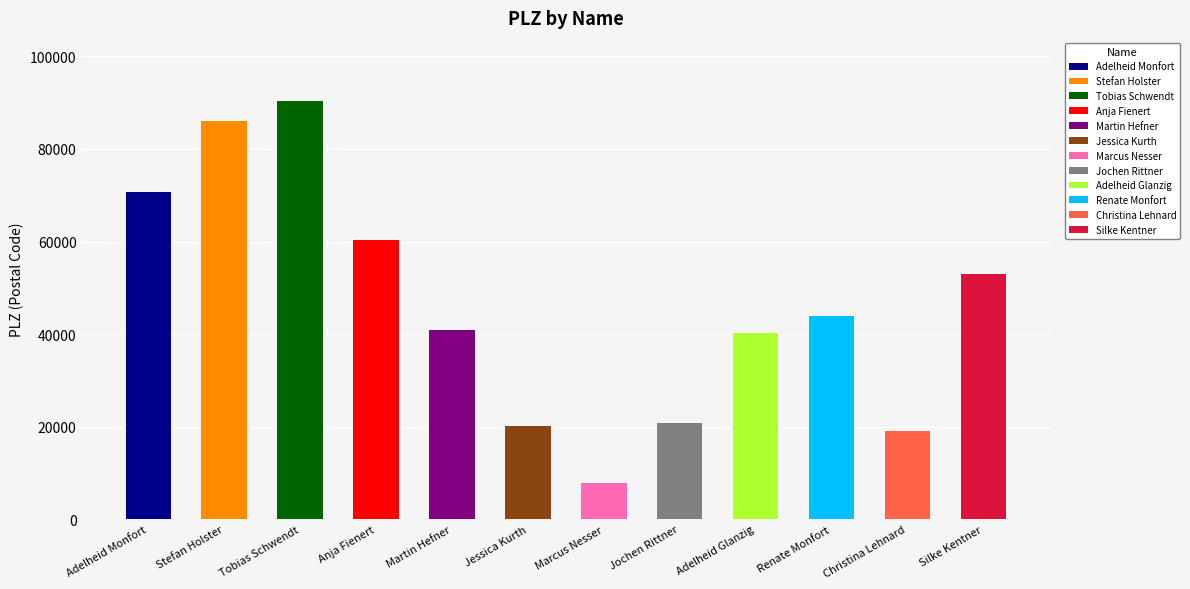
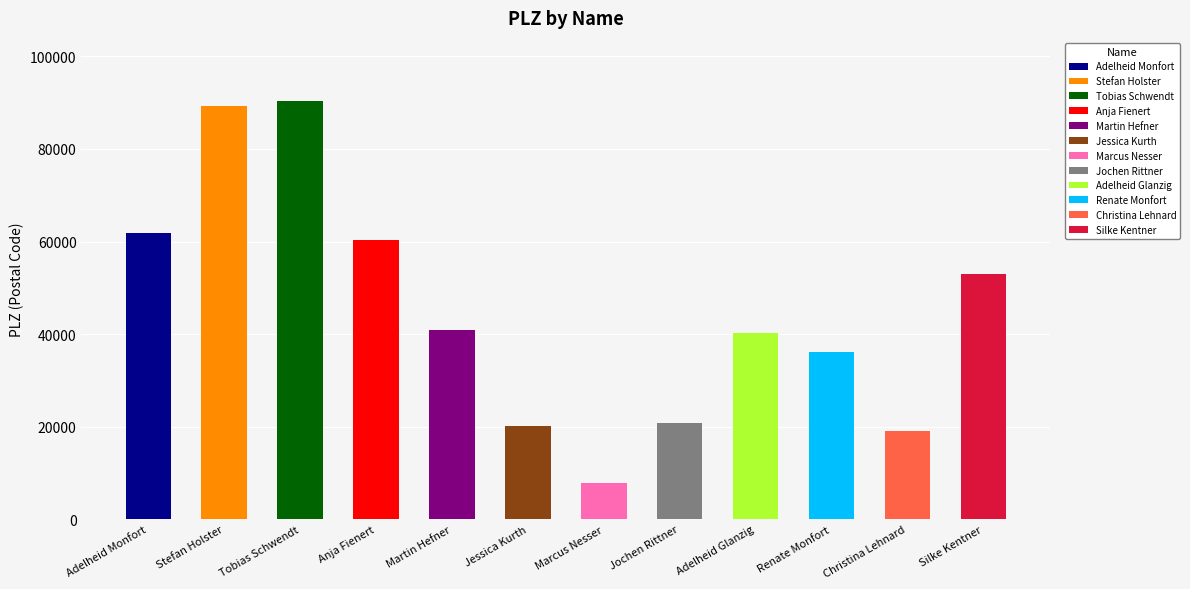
Adelheid Monfort: 71000 -> 62000
Stefan Holster: 86000 -> 89000
Renate Monfort: 44000 -> 36000
